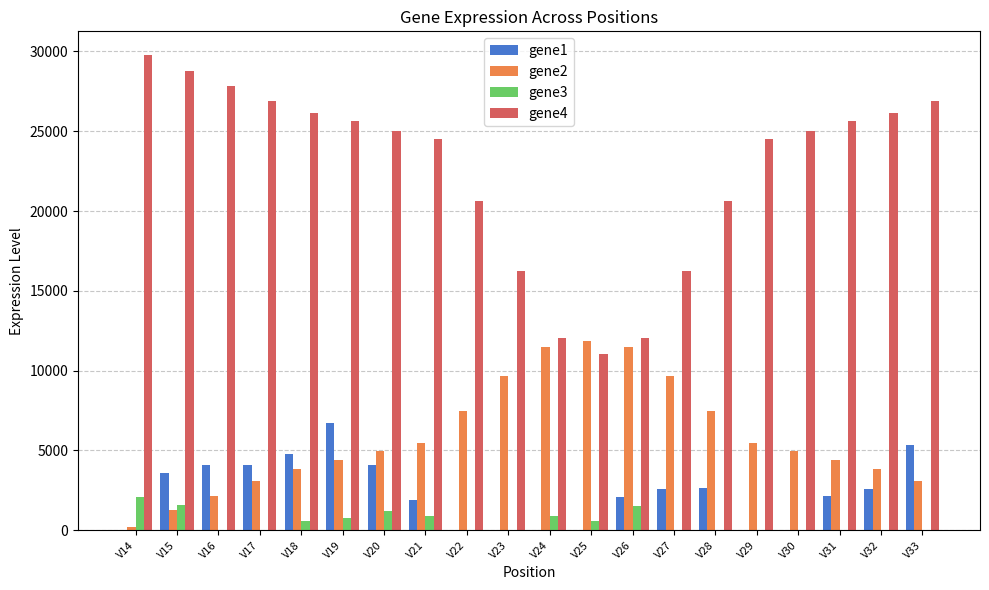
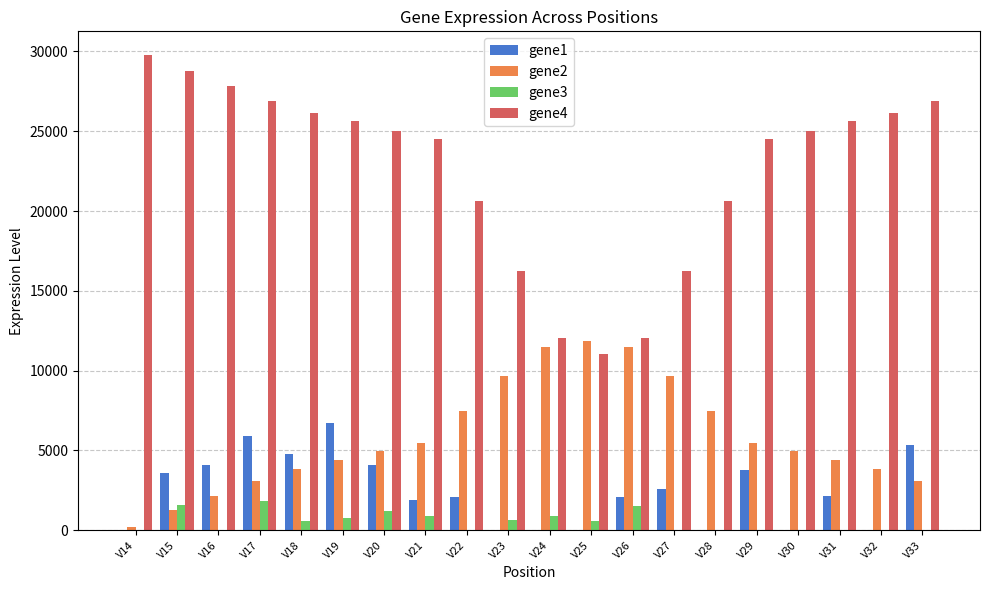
gene3, V14: 2100 -> 0
gene1, V17: 4100 -> 5900
gene3, V17: 0 -> 1800
gene1, V22: 0 -> 2100
gene3, V23: 0 -> 600
gene1, V28: 2700 -> 0
gene1, V29: 0 -> 3800
gene1, V32: 2600 -> 0
